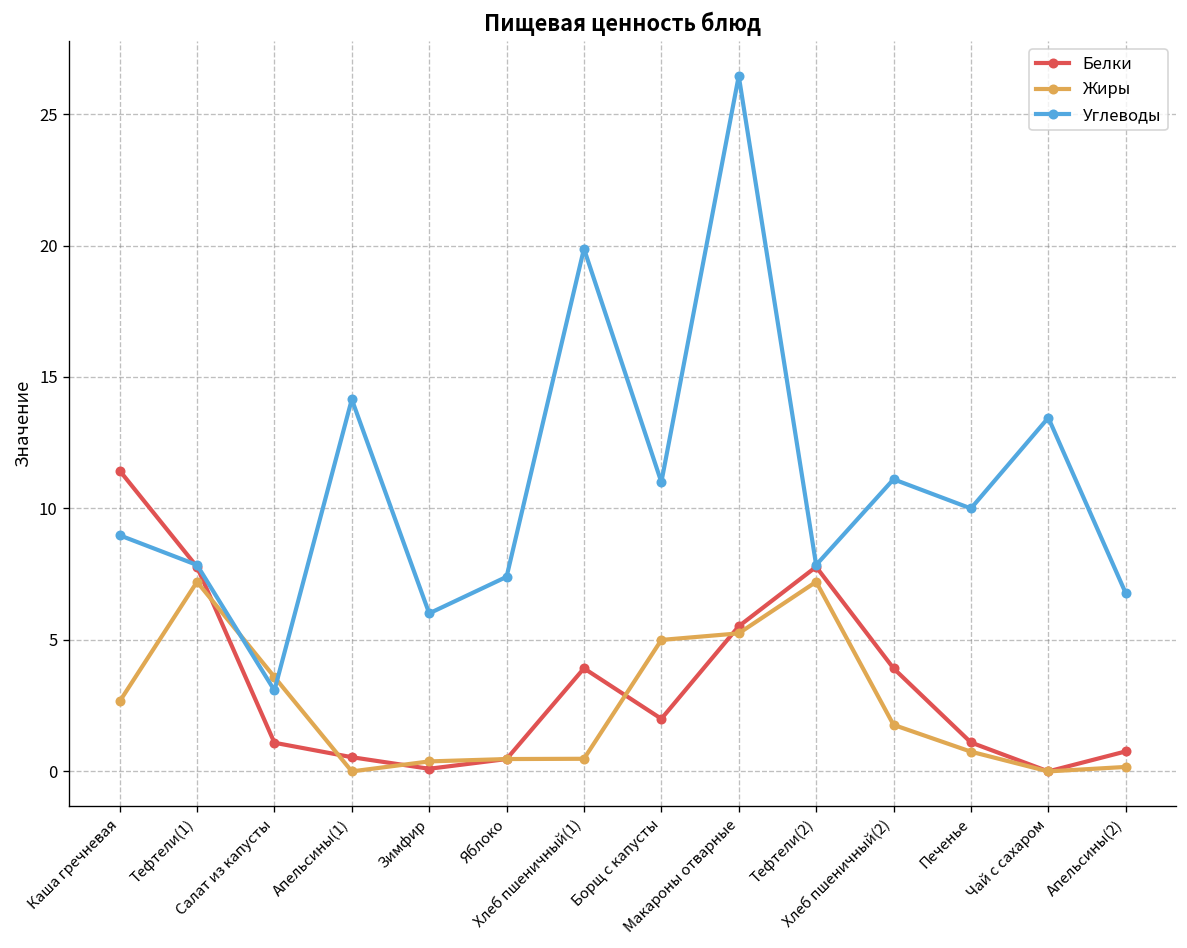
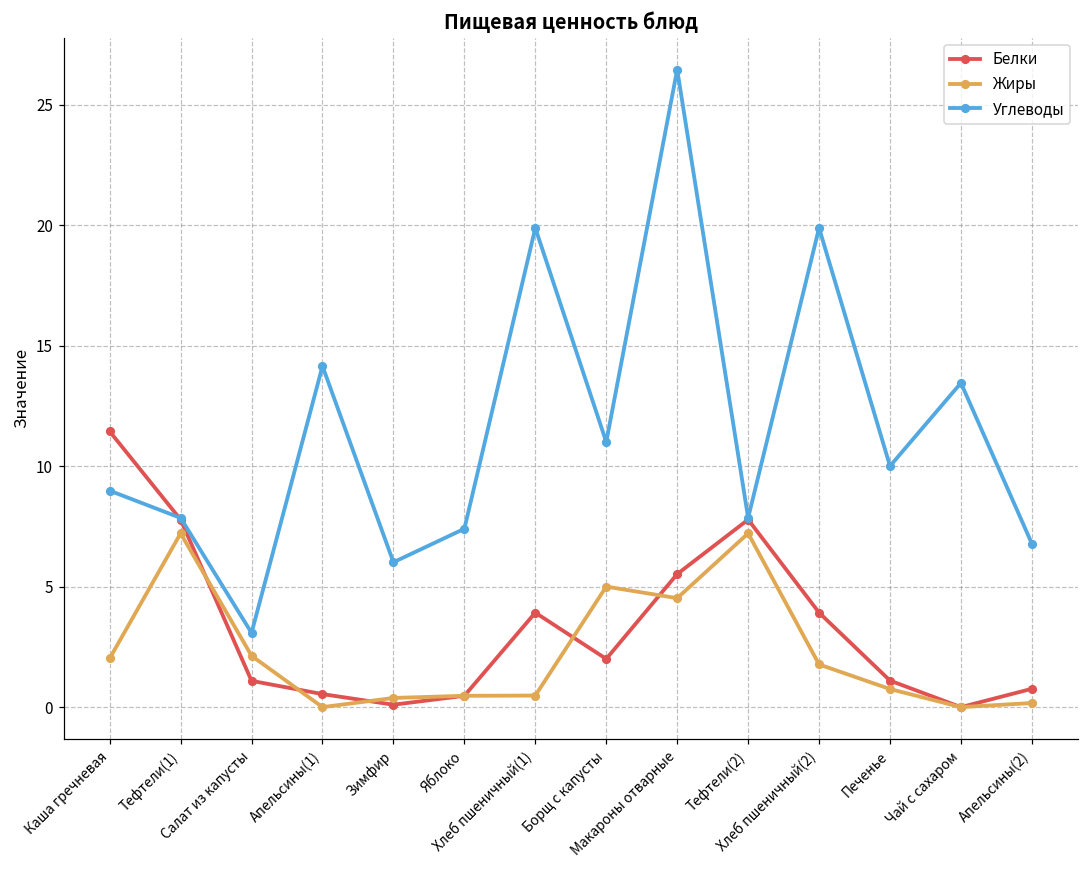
Жиры, Каша гречневая: 2.7 -> 2.0
Жиры, Салат из капусты: 3.6 -> 2.1
Жиры, Макароны отварные: 5.3 -> 4.5
Углеводы, Хлеб пшеничный(2): 11.1 -> 19.9
